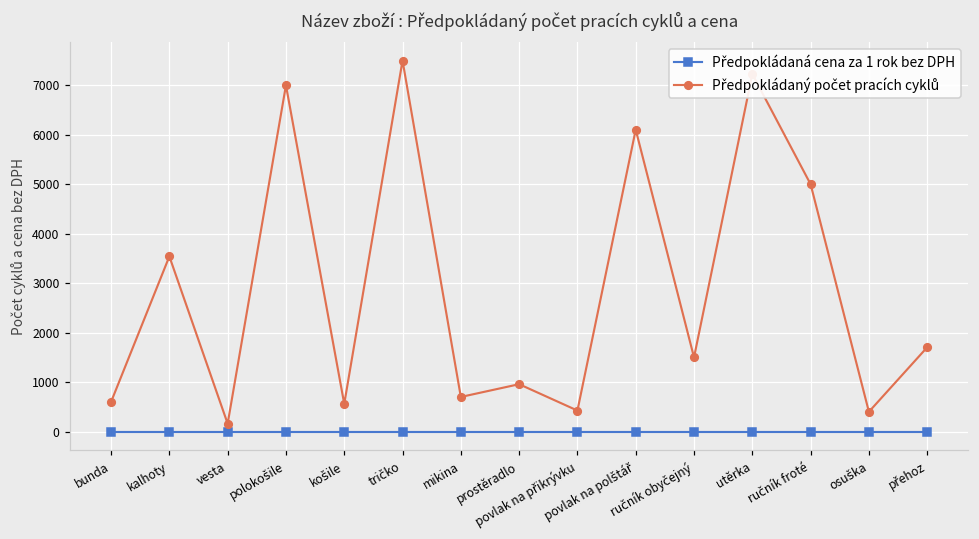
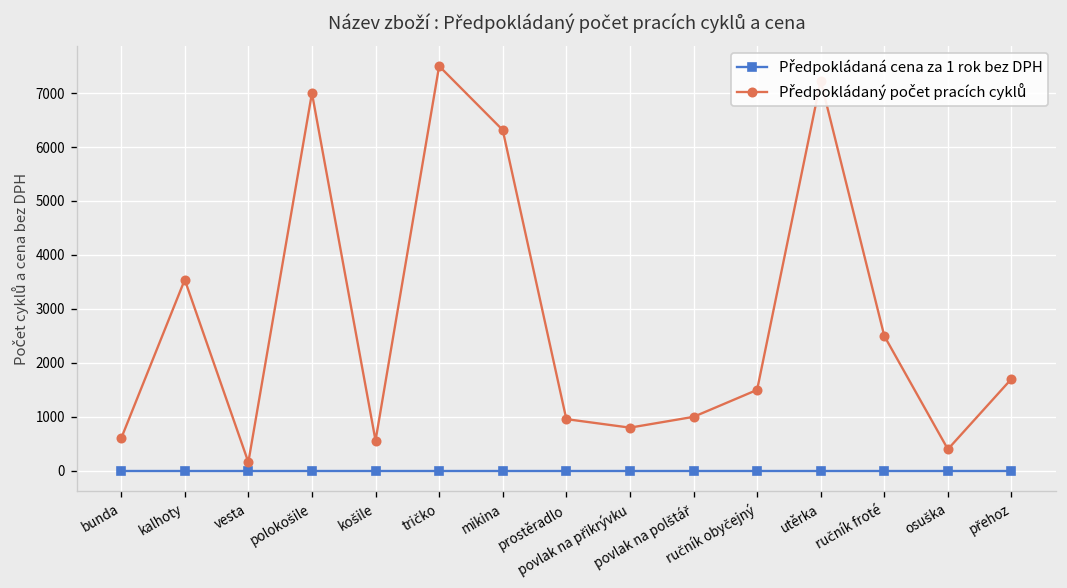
Předpokládaný počet pracích cyklů, mikina: 700 -> 6300
Předpokládaný počet pracích cyklů, povlak na přikrývku: 400 -> 800
Předpokládaný počet pracích cyklů, povlak na polštář: 6100 -> 1000
Předpokládaný počet pracích cyklů, ručník froté: 5000 -> 2500
